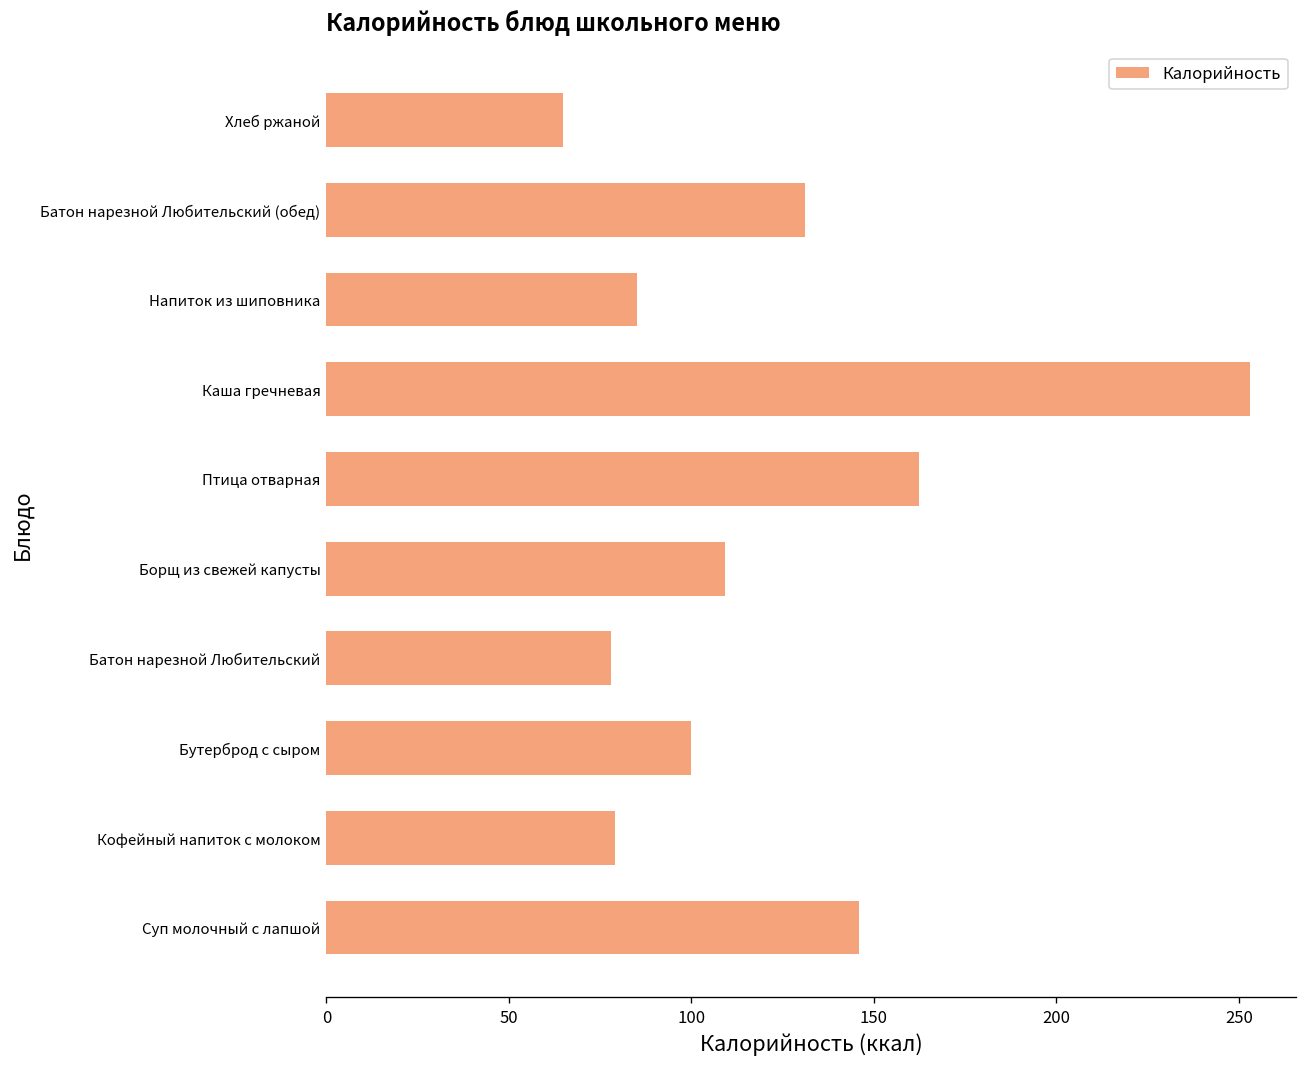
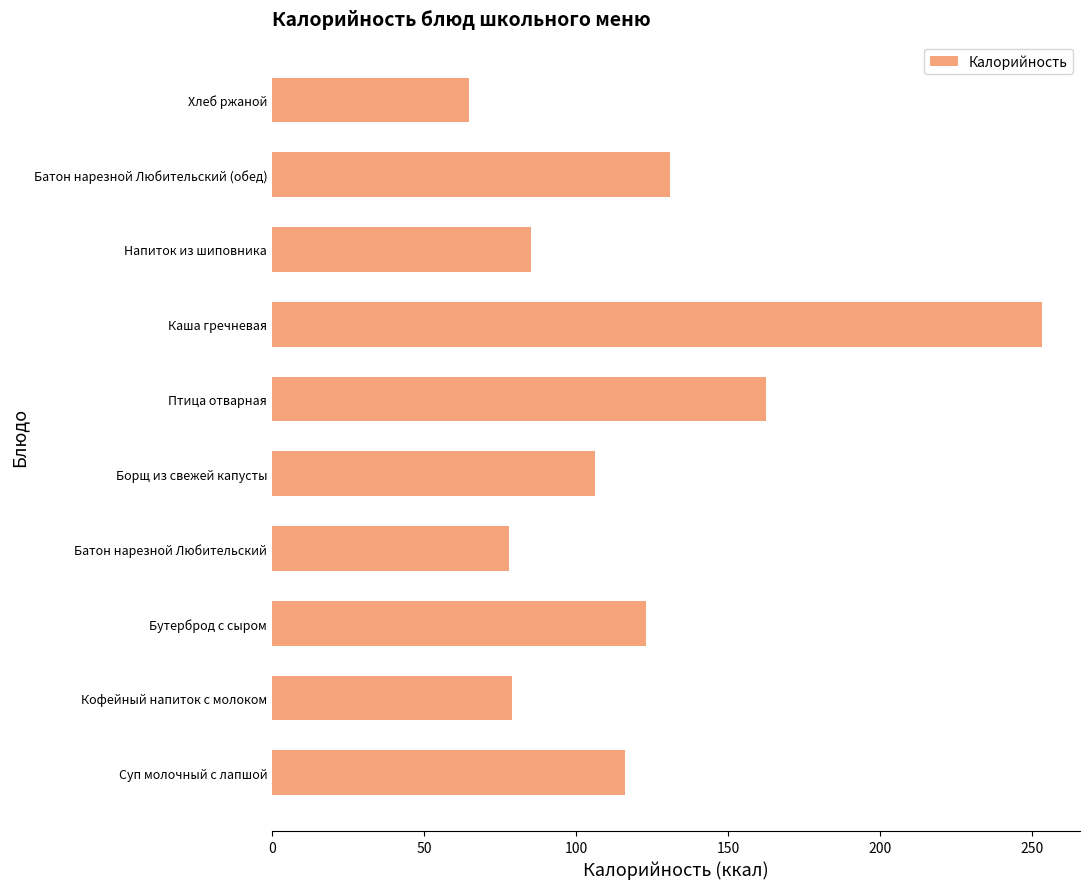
Борщ из свежей капусты: 109 -> 106
Бутерброд с сыром: 100 -> 123
Суп молочный с лапшой: 146 -> 116
